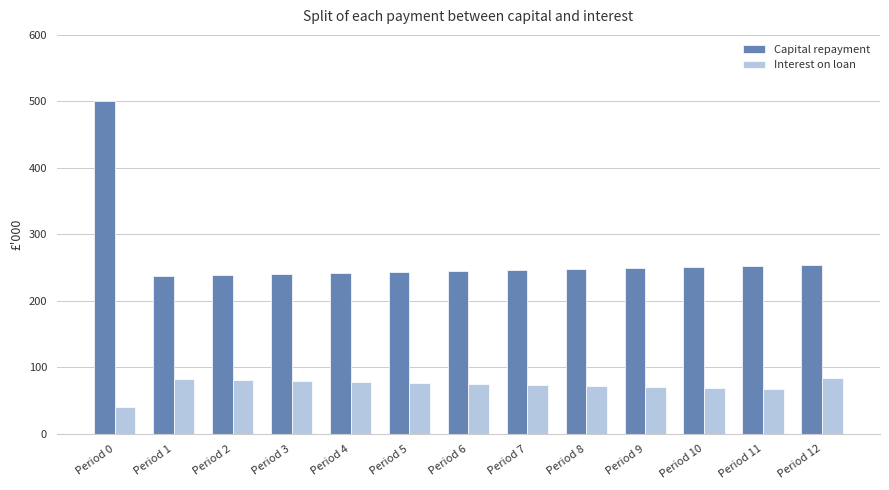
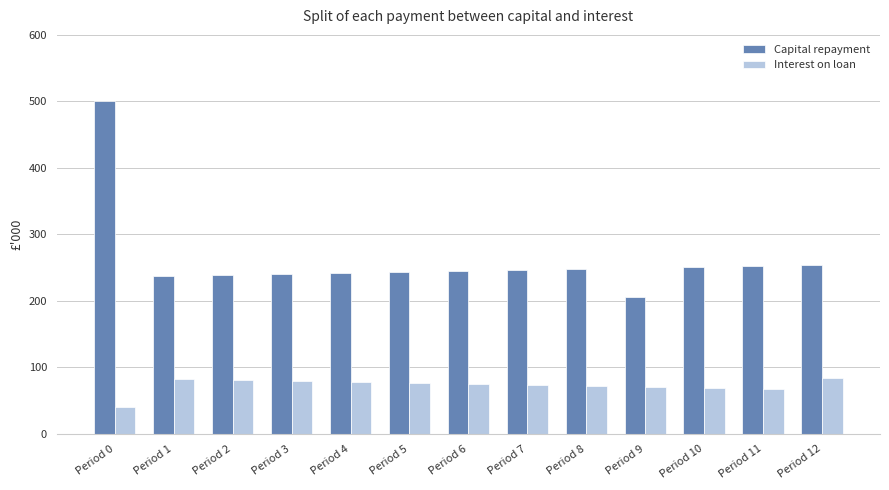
Capital repayment, Period 9: 250 -> 210
